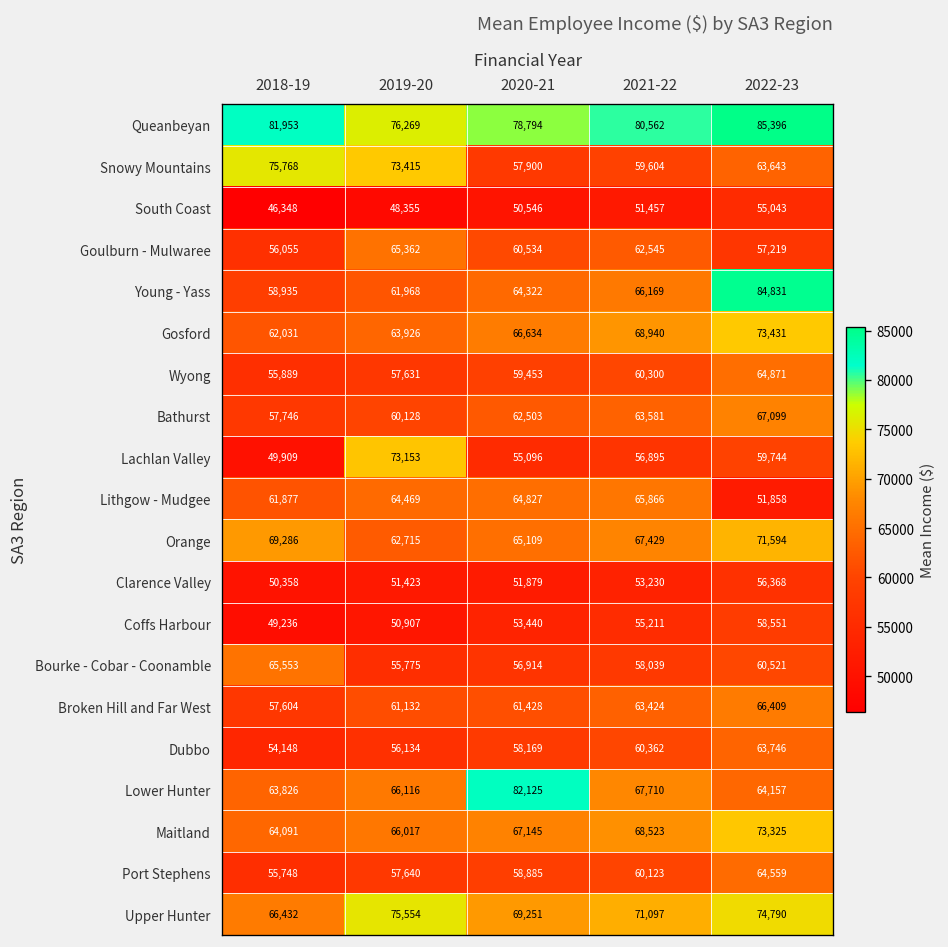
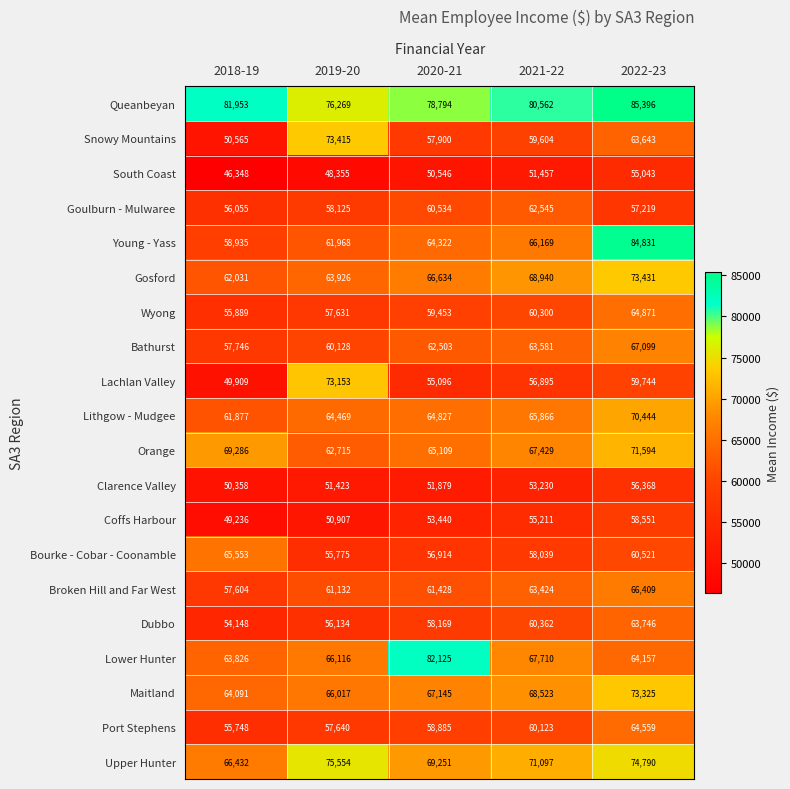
Snowy Mountains, 2018-19: 75,768 -> 50,565
Goulburn - Mulwaree, 2019-20: 65,362 -> 58,125
Lithgow - Mudgee, 2022-23: 51,858 -> 70,444
